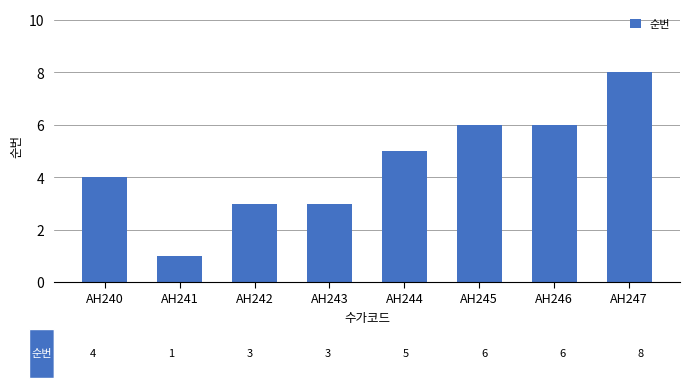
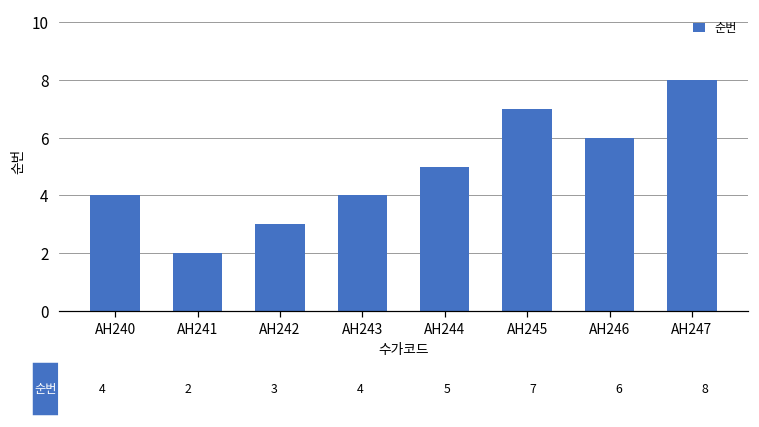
AH241: 1 -> 2
AH243: 3 -> 4
AH245: 6 -> 7
